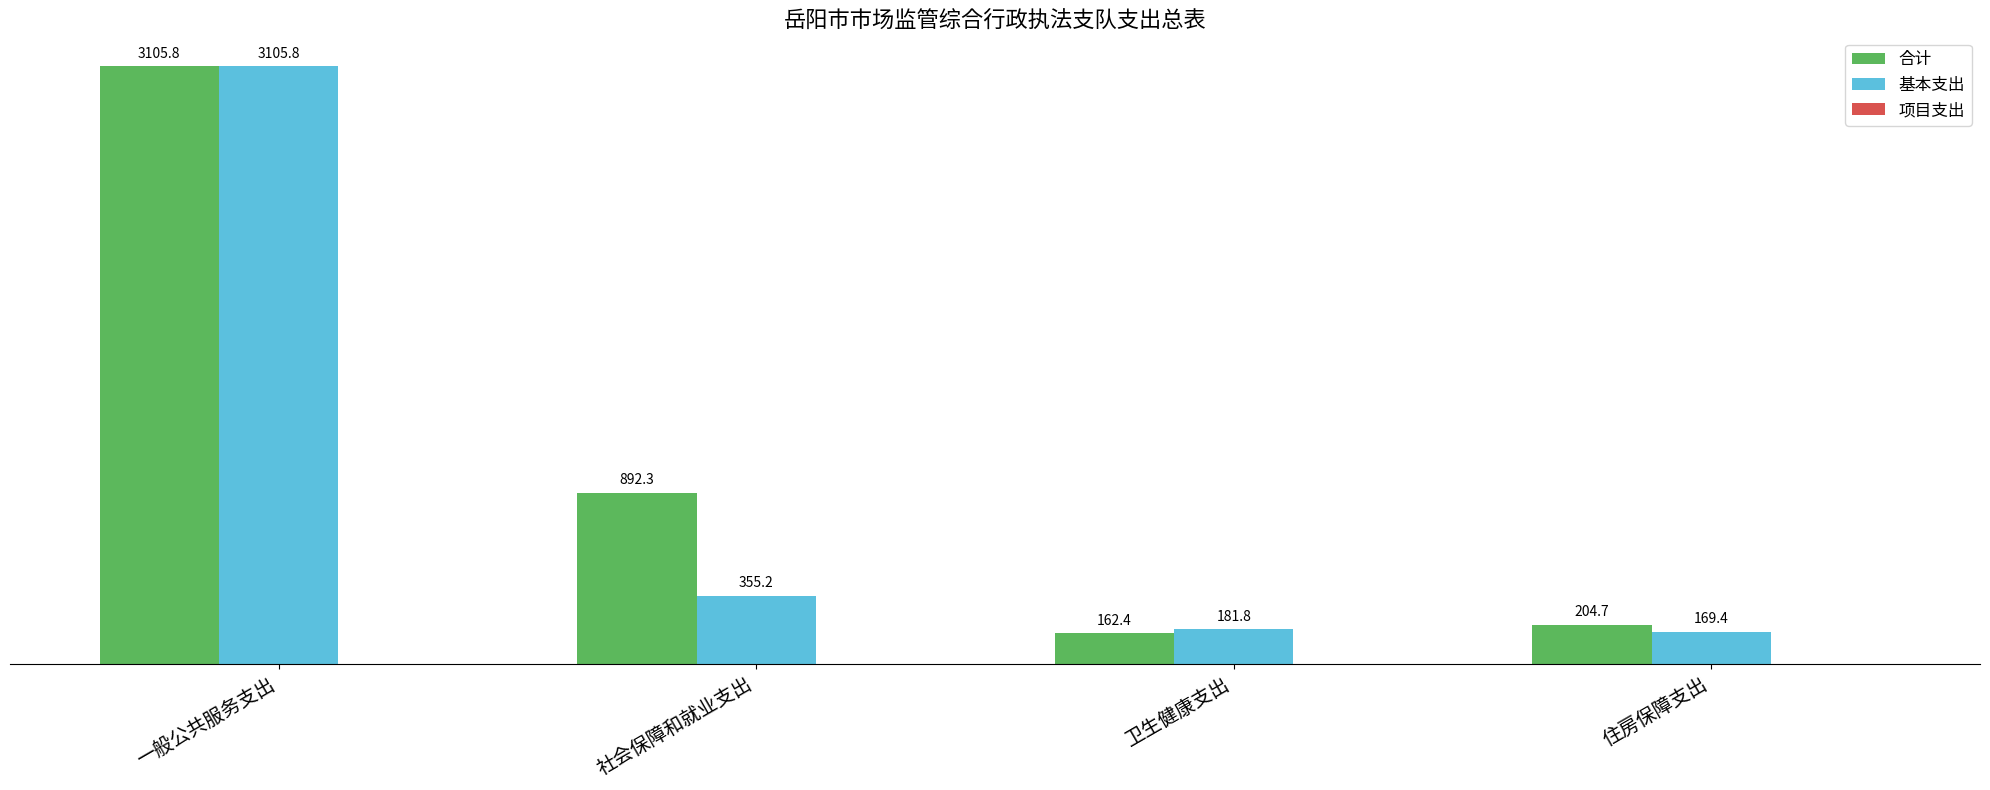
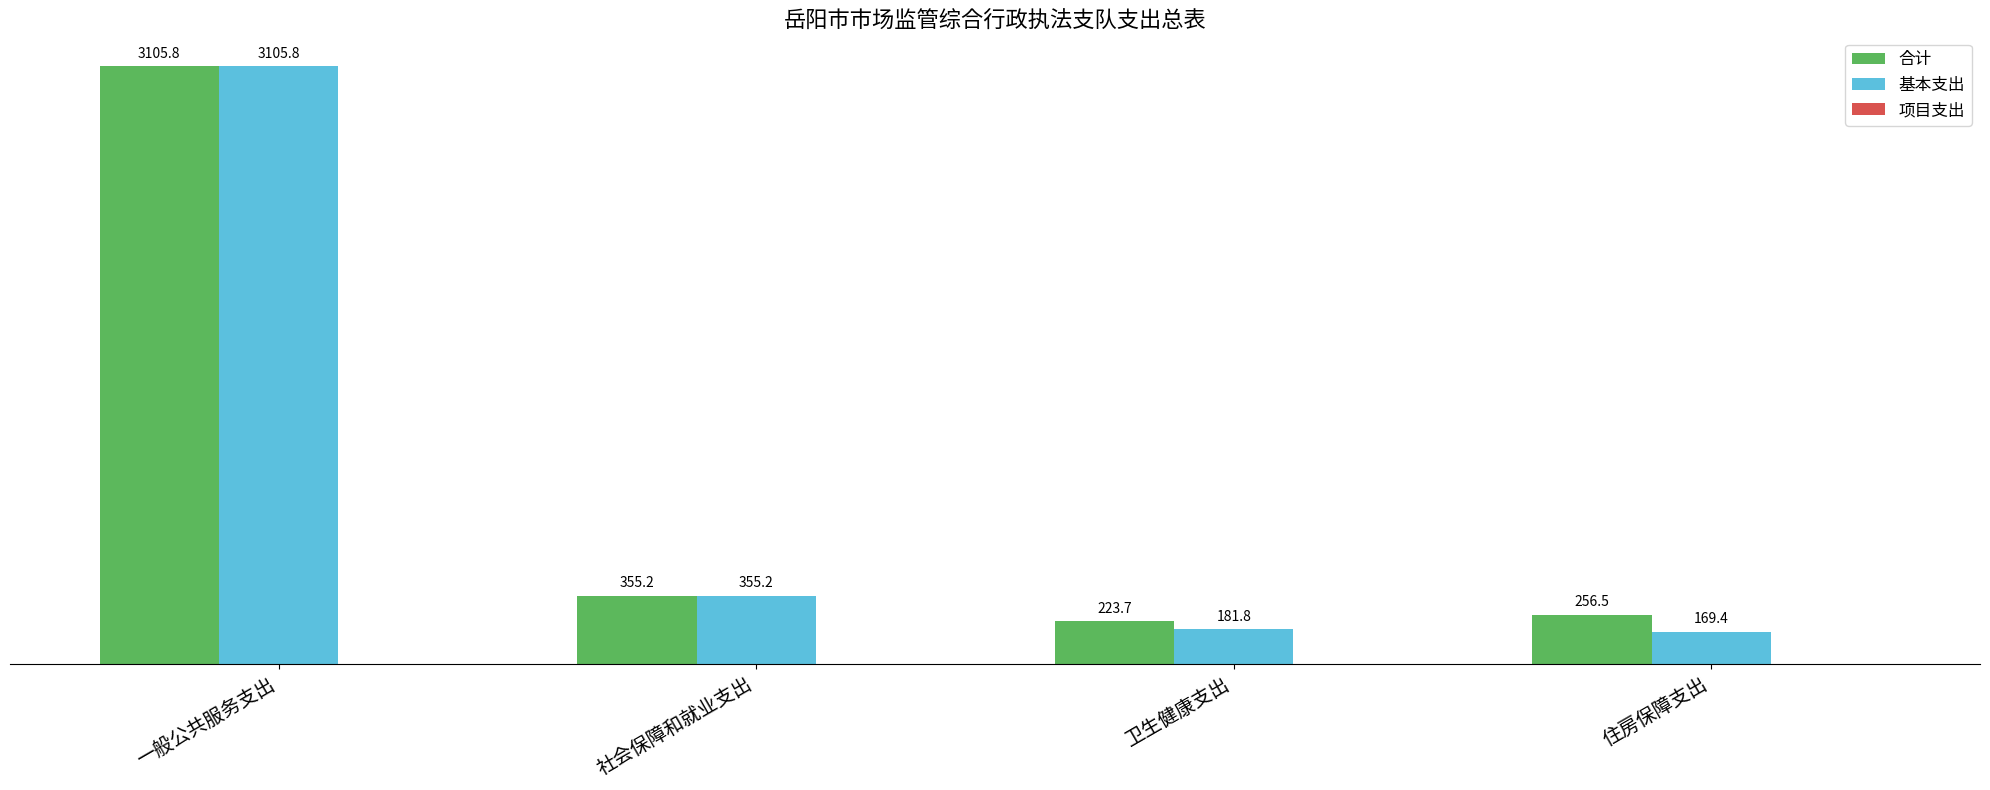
合计, 社会保障和就业支出: 892.3 -> 355.2
合计, 卫生健康支出: 162.4 -> 223.7
合计, 住房保障支出: 204.7 -> 256.5
